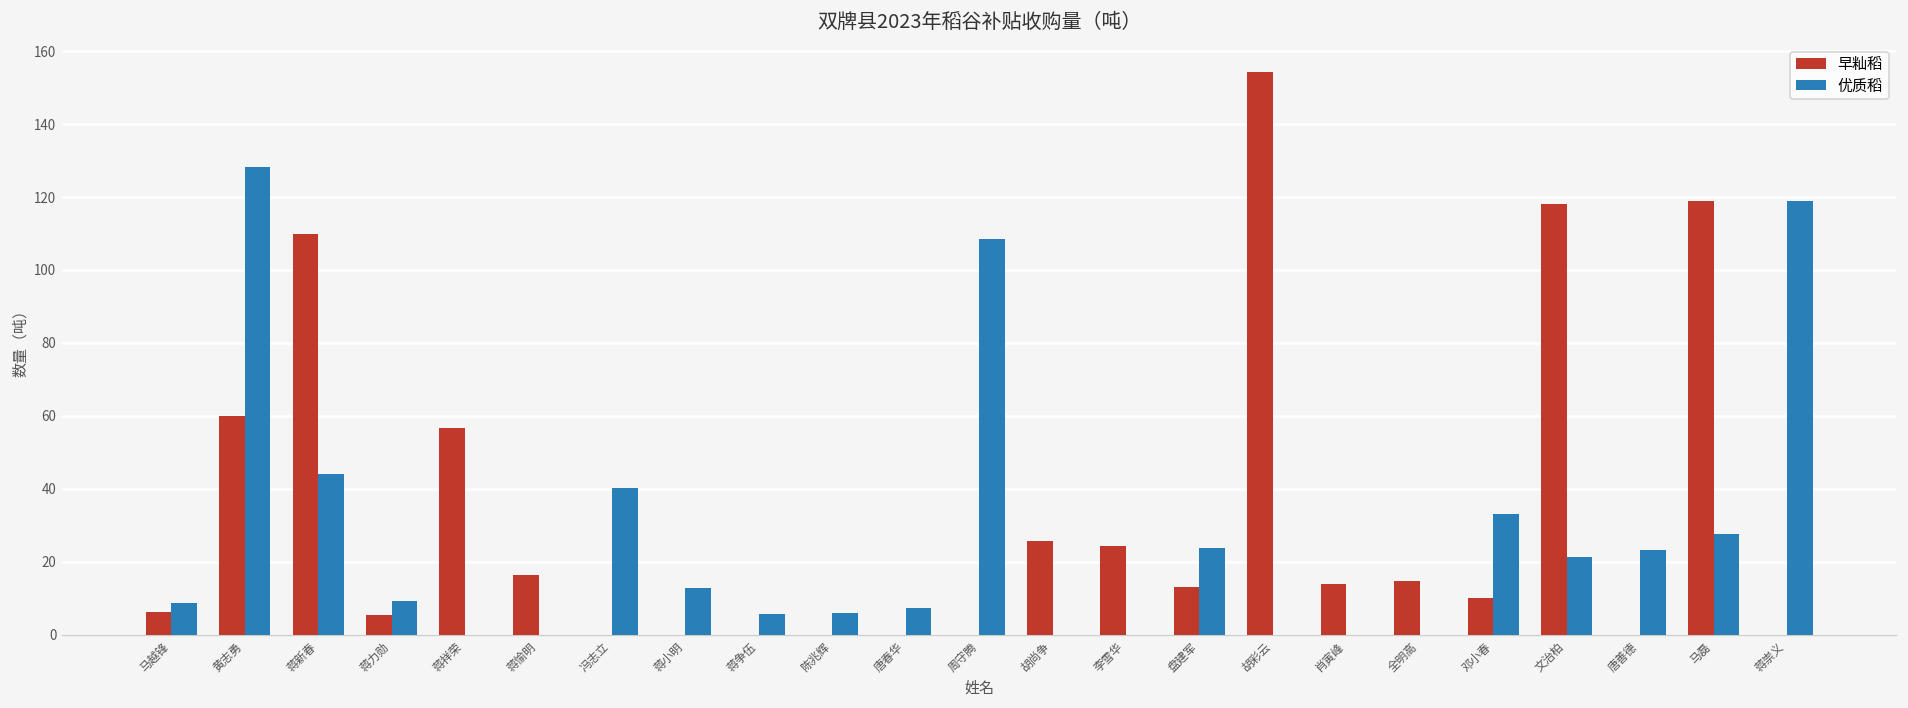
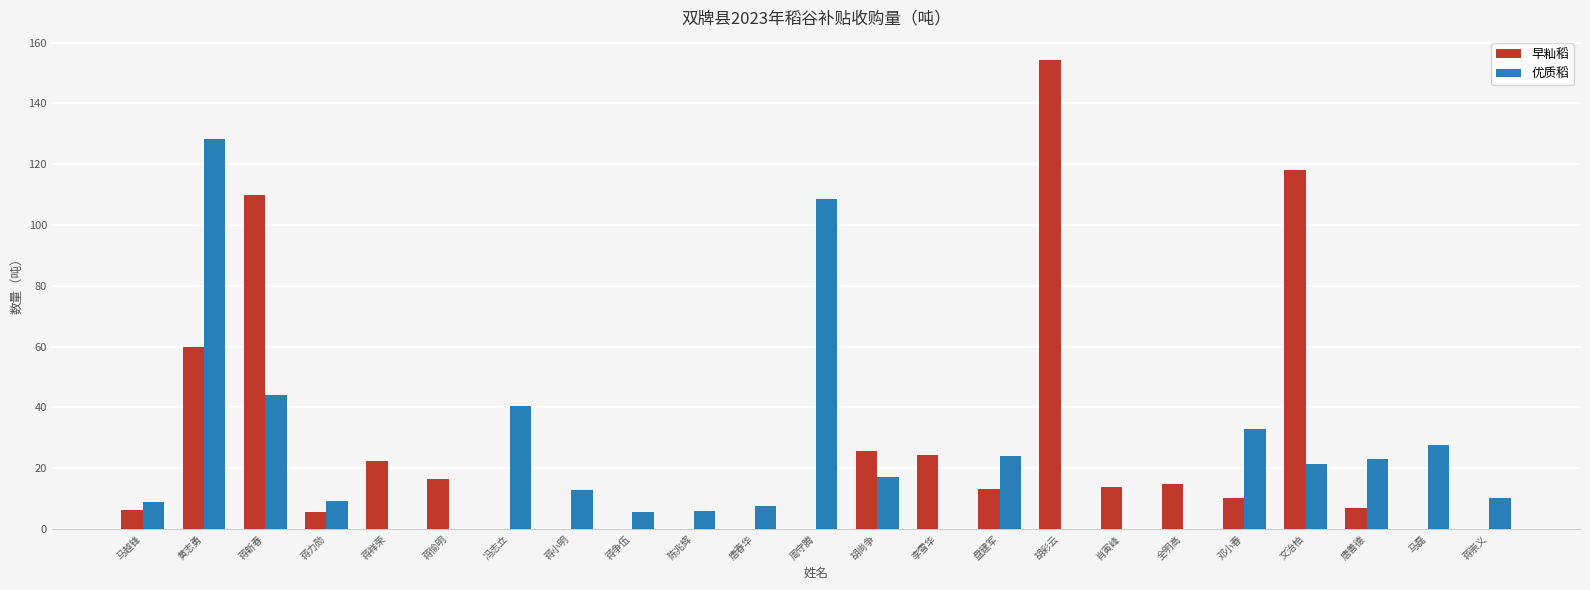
早籼稻, 蒋祥荣: 57 -> 22
优质稻, 胡尚争: 0 -> 17
早籼稻, 唐善德: 0 -> 7
早籼稻, 马磊: 119 -> 0
优质稻, 蒋崇义: 119 -> 10
